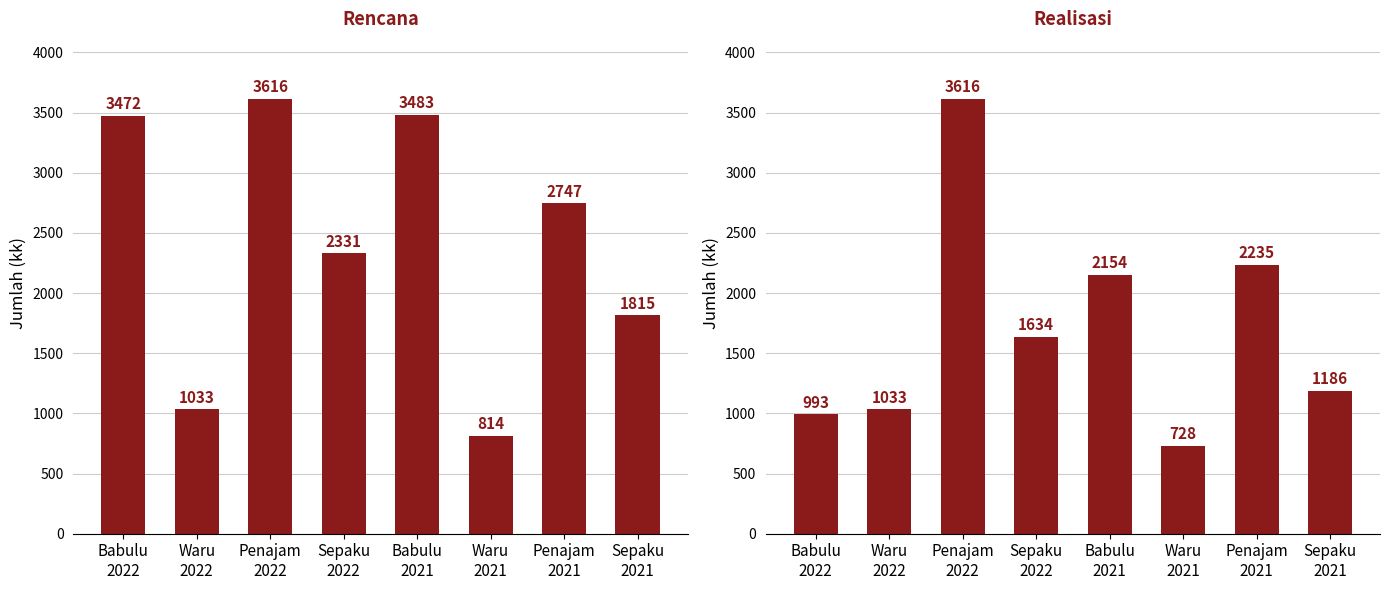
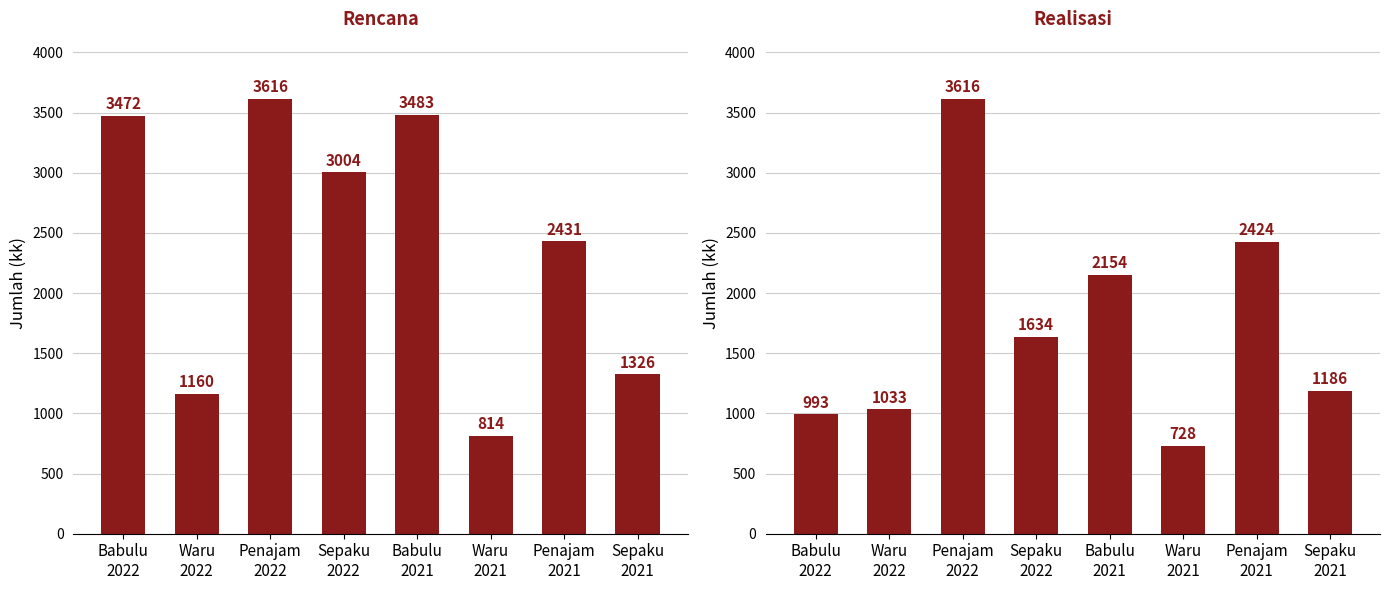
Rencana, Waru 2022: 1033 -> 1160
Rencana, Sepaku 2022: 2331 -> 3004
Rencana, Penajam 2021: 2747 -> 2431
Rencana, Sepaku 2021: 1815 -> 1326
Realisasi, Penajam 2021: 2235 -> 2424
